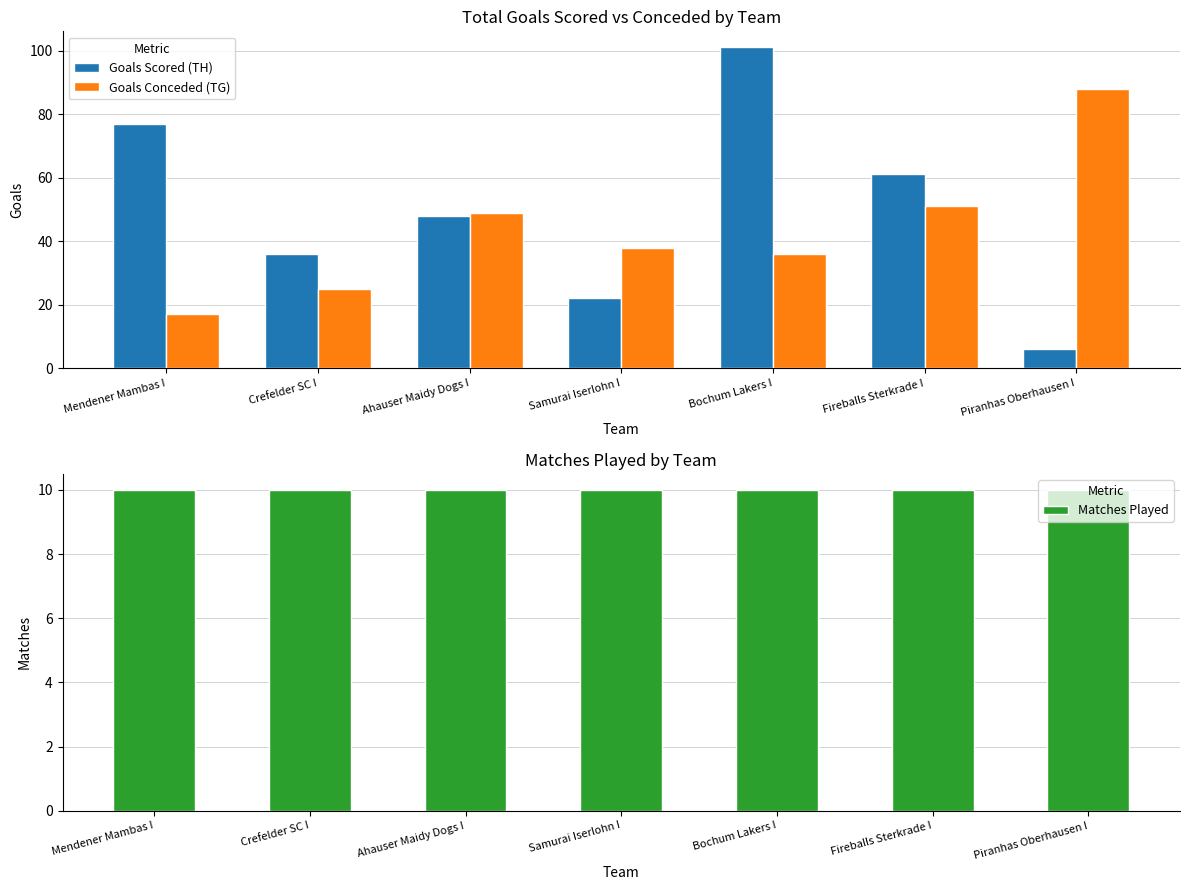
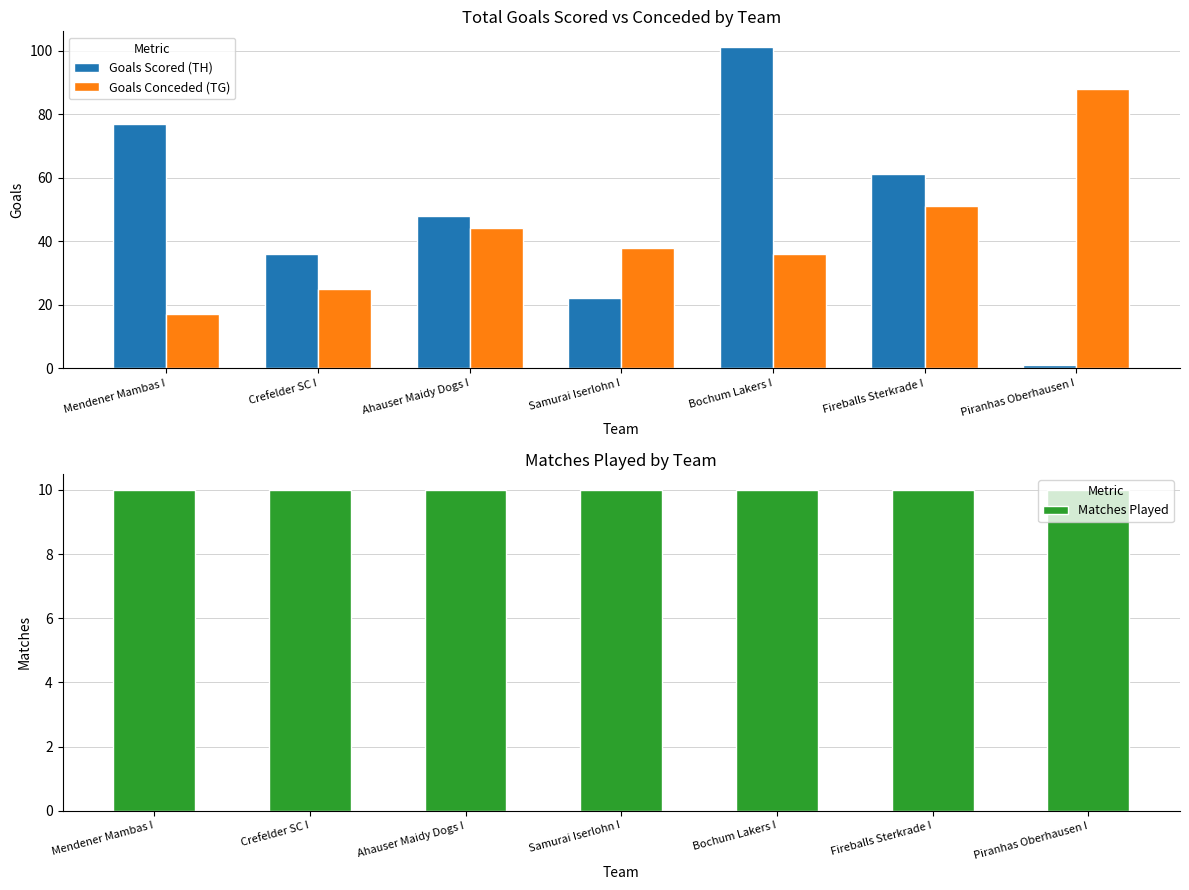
Total Goals Scored vs Conceded by Team, Goals Conceded (TG), Ahauser Maidy Dogs I: 49 -> 44
Total Goals Scored vs Conceded by Team, Goals Scored (TH), Piranhas Oberhausen I: 6 -> 1
